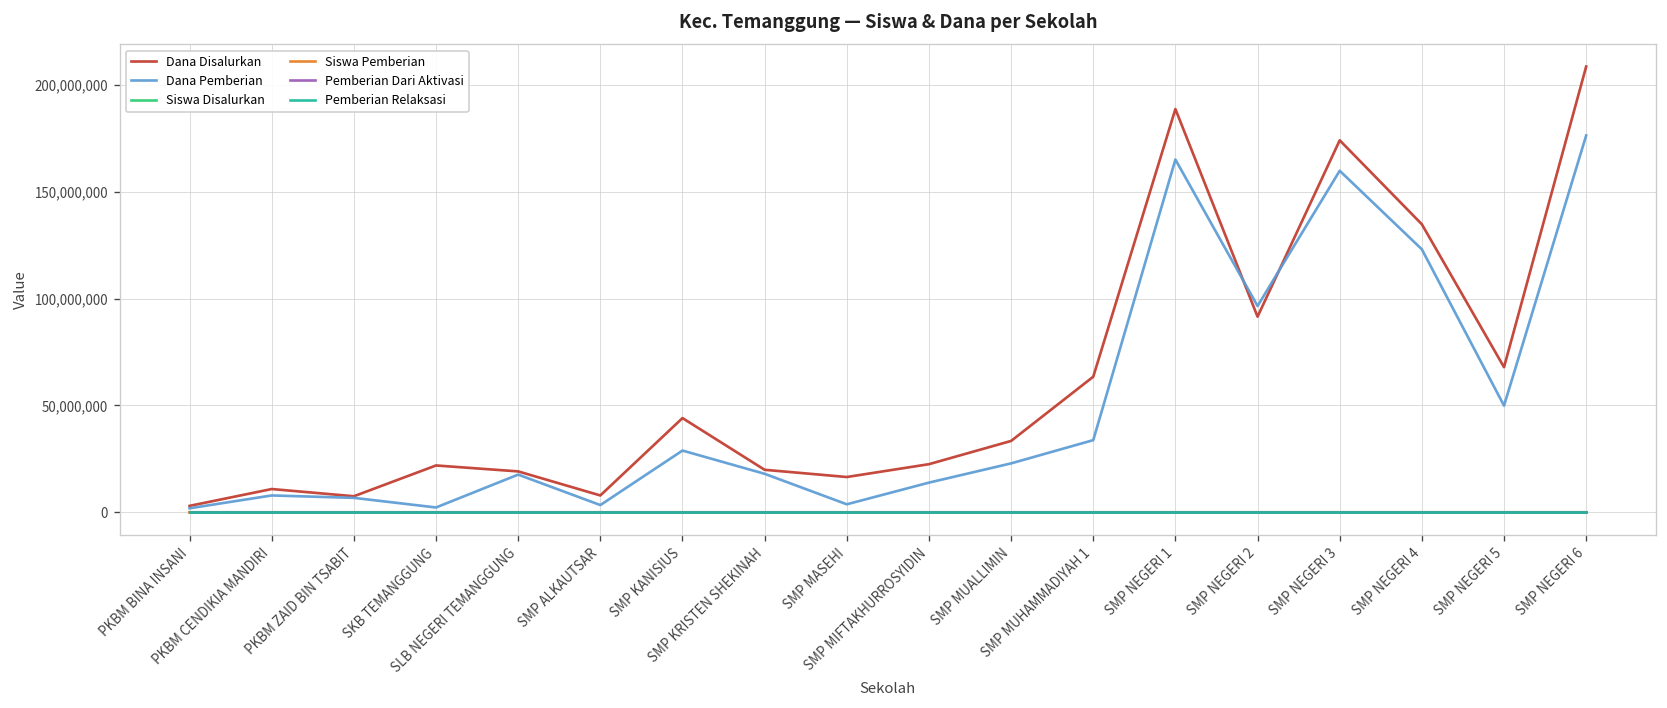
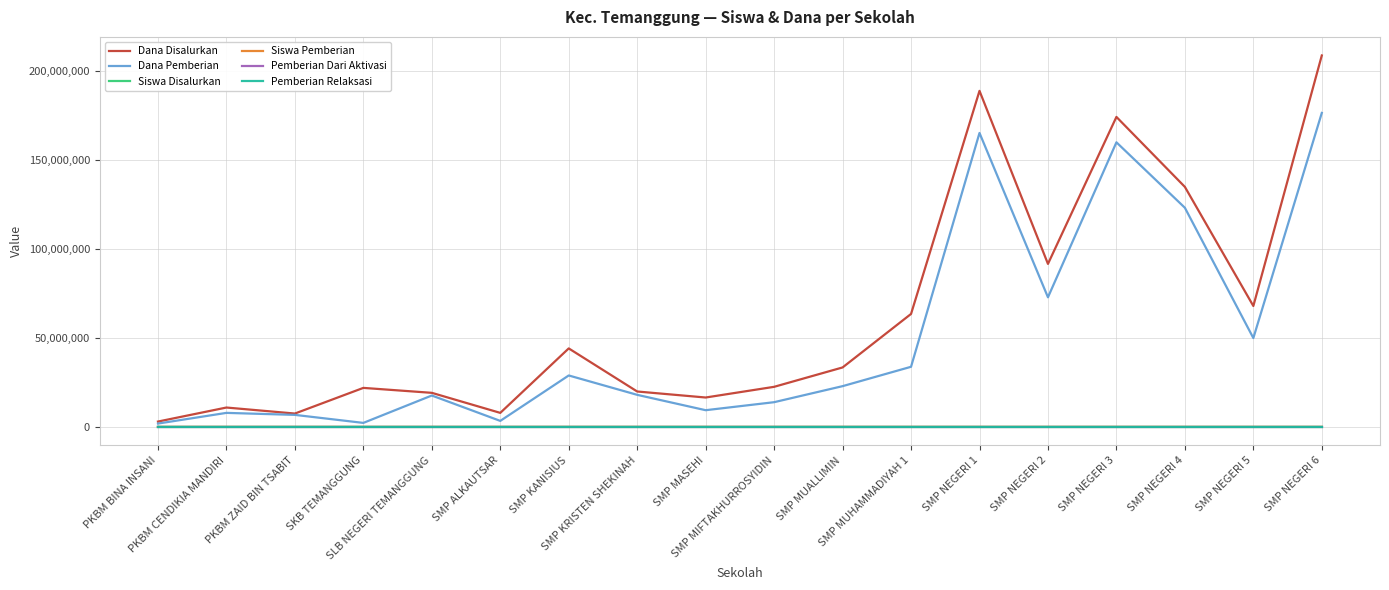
Dana Pemberian, SMP MASEHI: 4,000,000 -> 9,000,000
Dana Pemberian, SMP NEGERI 2: 96,000,000 -> 73,000,000
